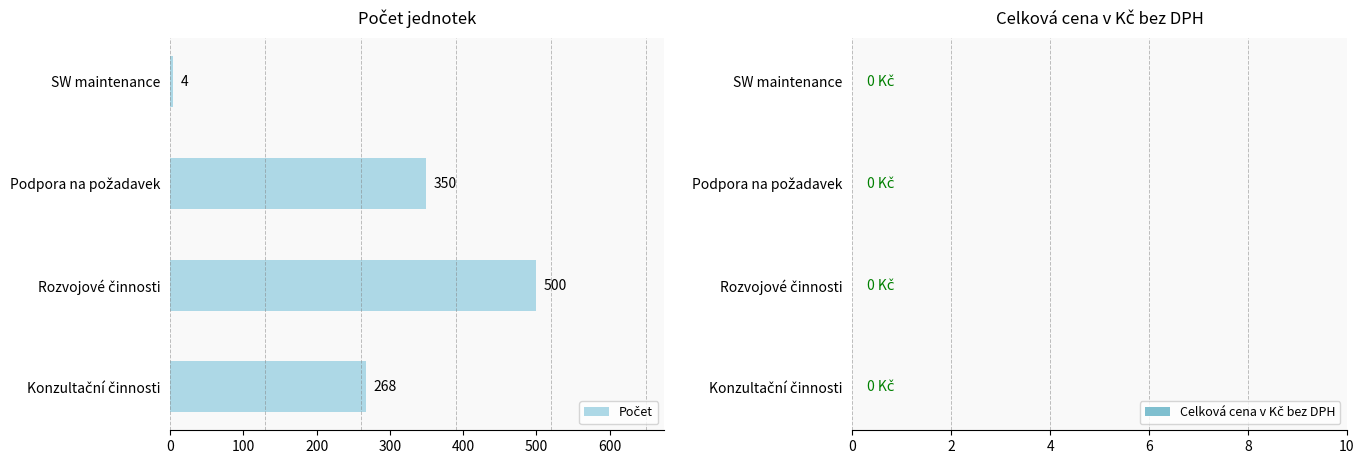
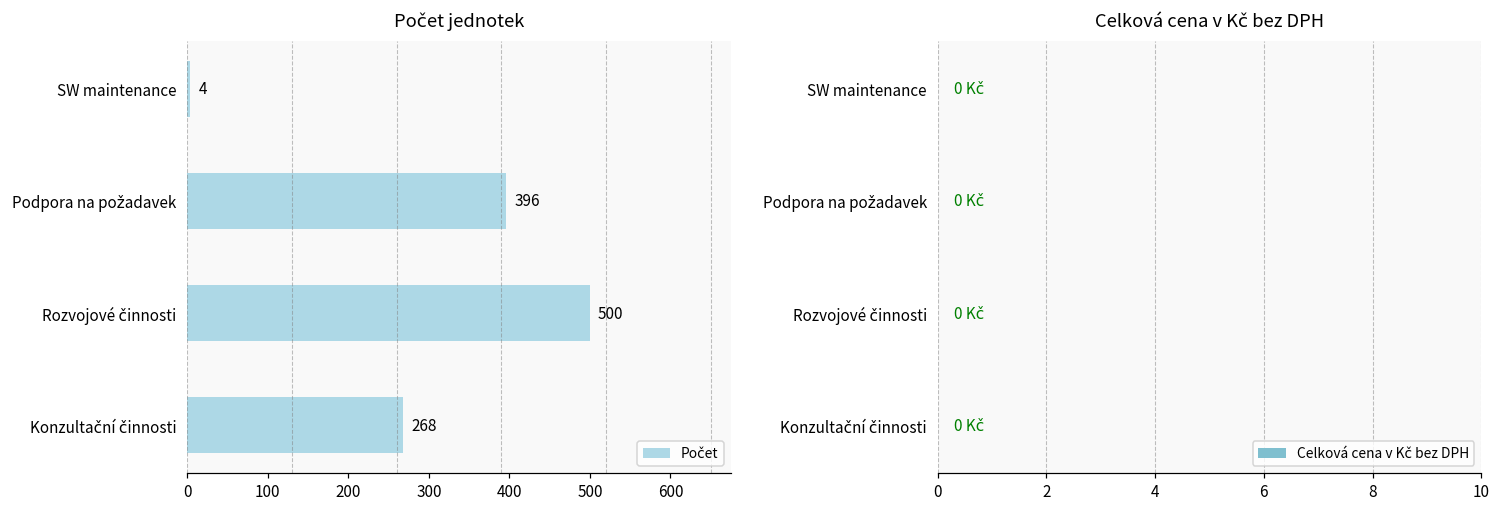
Počet jednotek, Podpora na požadavek: 350 -> 396
